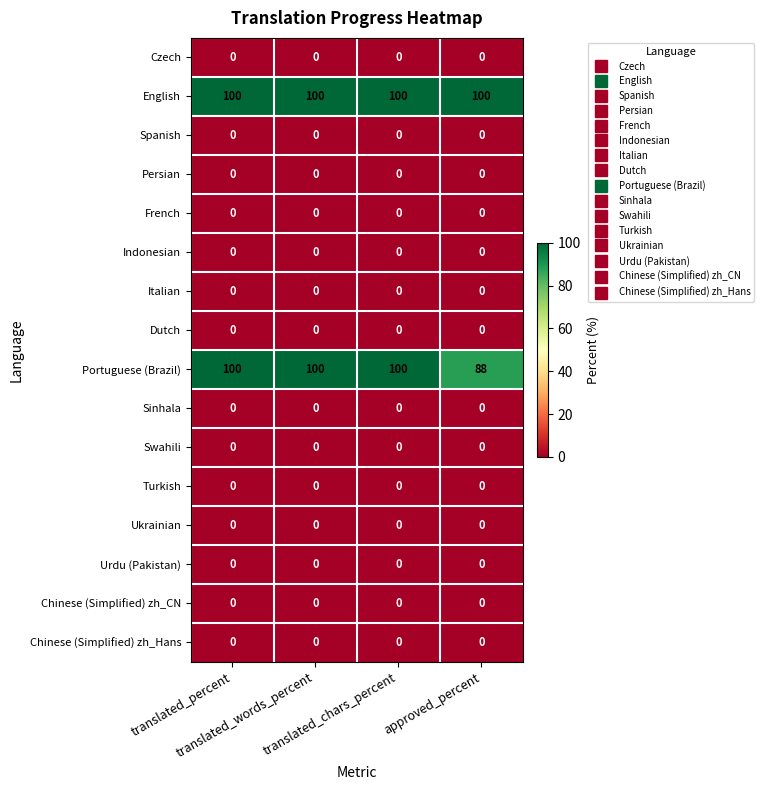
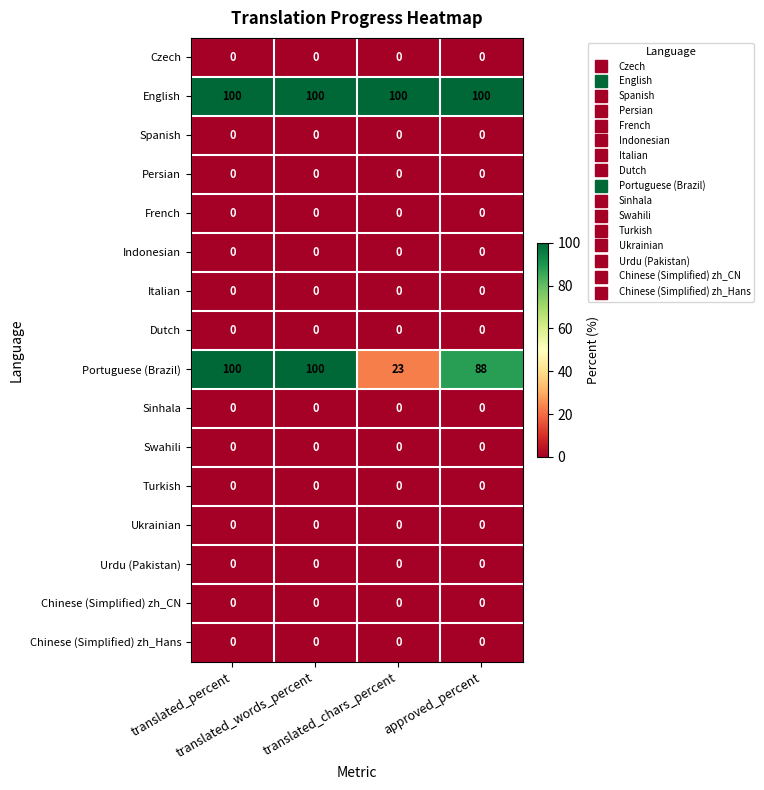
Portuguese (Brazil), translated_chars_percent: 100 -> 23
